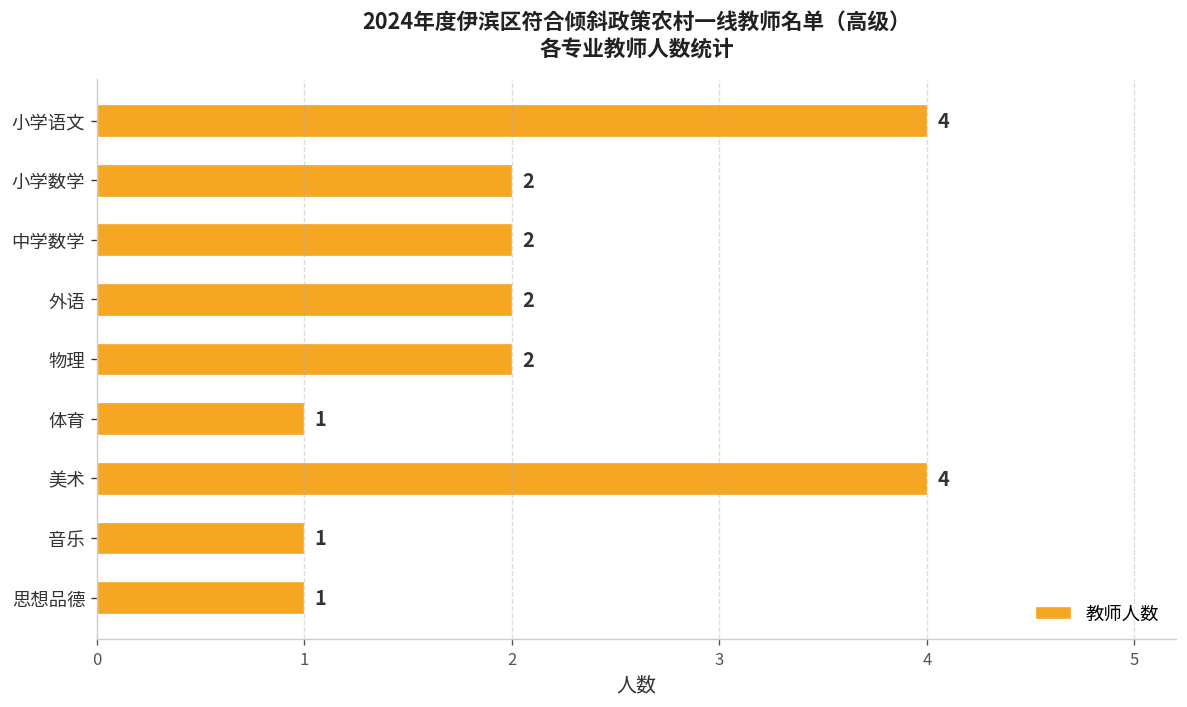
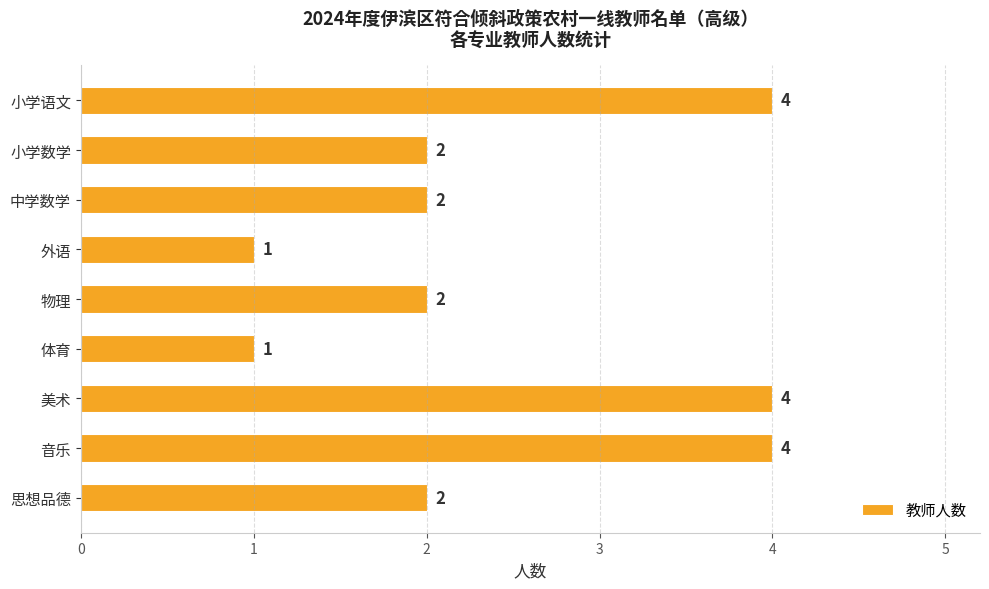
外语: 2 -> 1
音乐: 1 -> 4
思想品德: 1 -> 2
